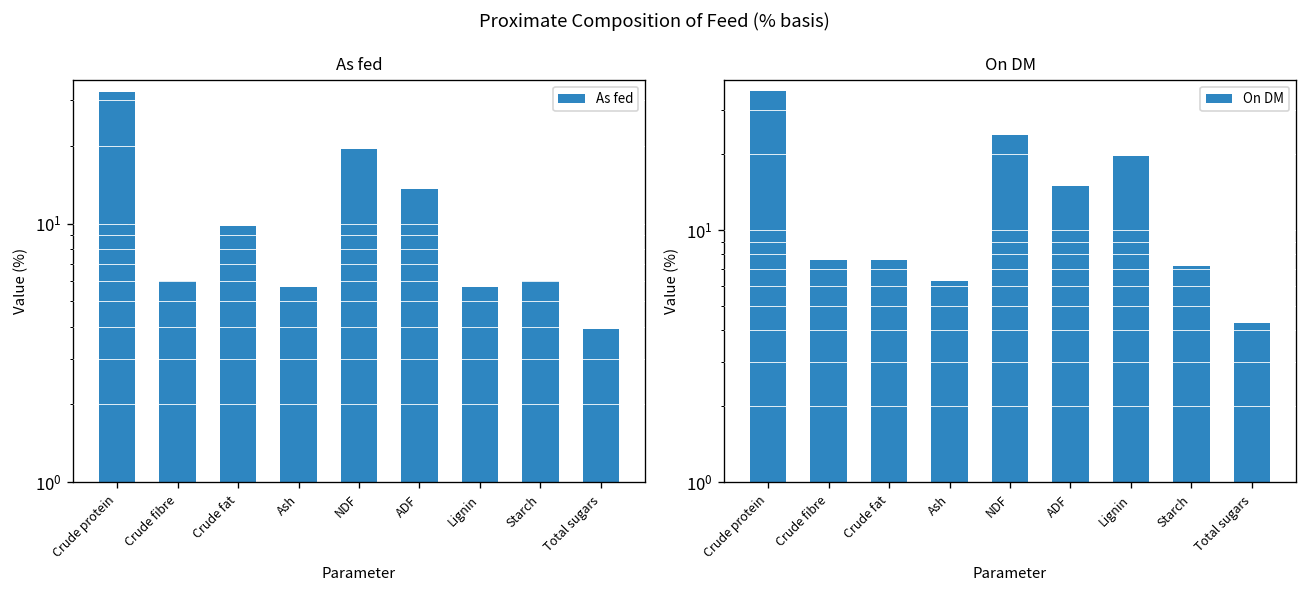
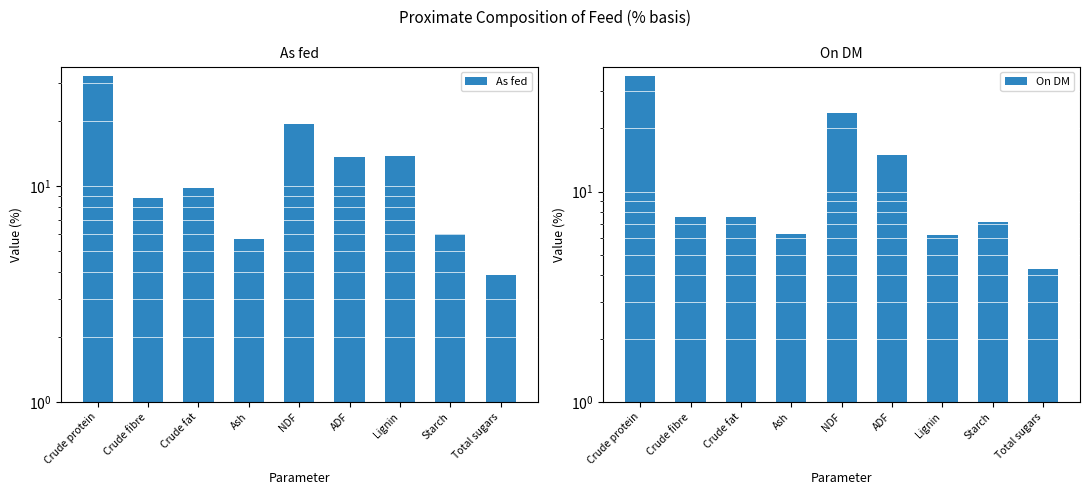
As fed, Crude fibre: 6.0 -> 8.8
As fed, Lignin: 5.7 -> 14
On DM, Lignin: 20 -> 6.2
